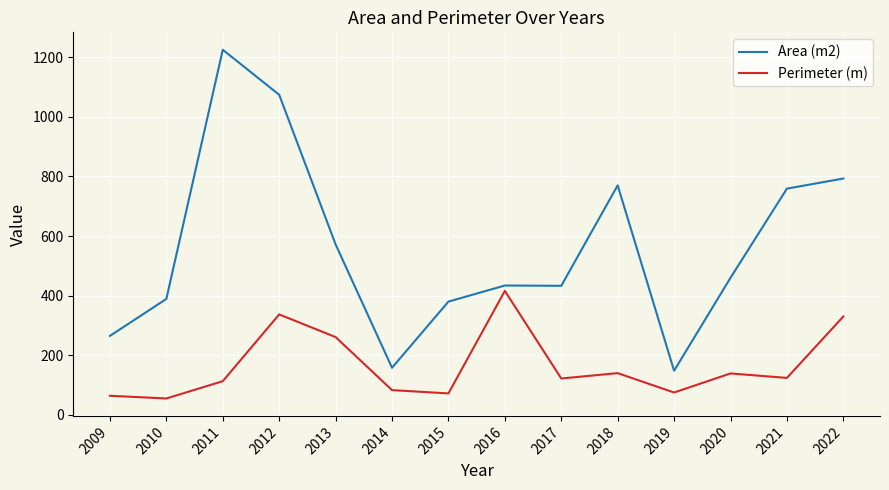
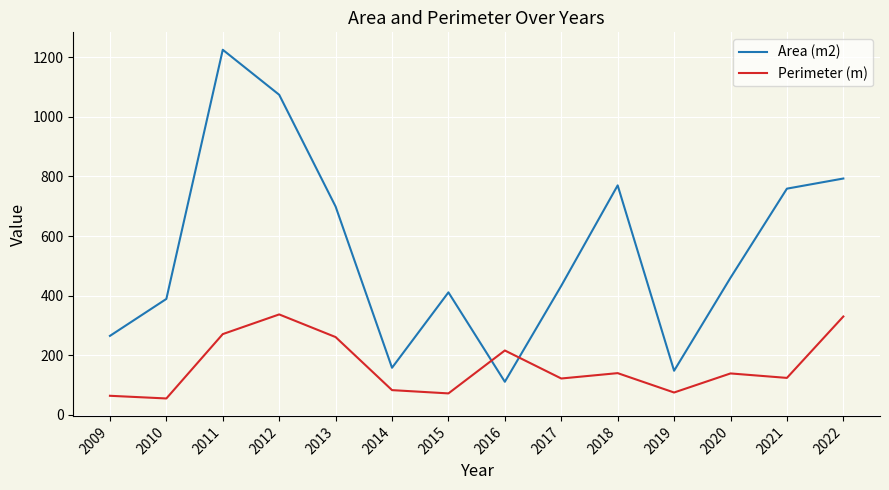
Perimeter (m), 2011: 110 -> 270
Area (m2), 2013: 570 -> 700
Area (m2), 2015: 380 -> 410
Area (m2), 2016: 430 -> 110
Perimeter (m), 2016: 420 -> 220
